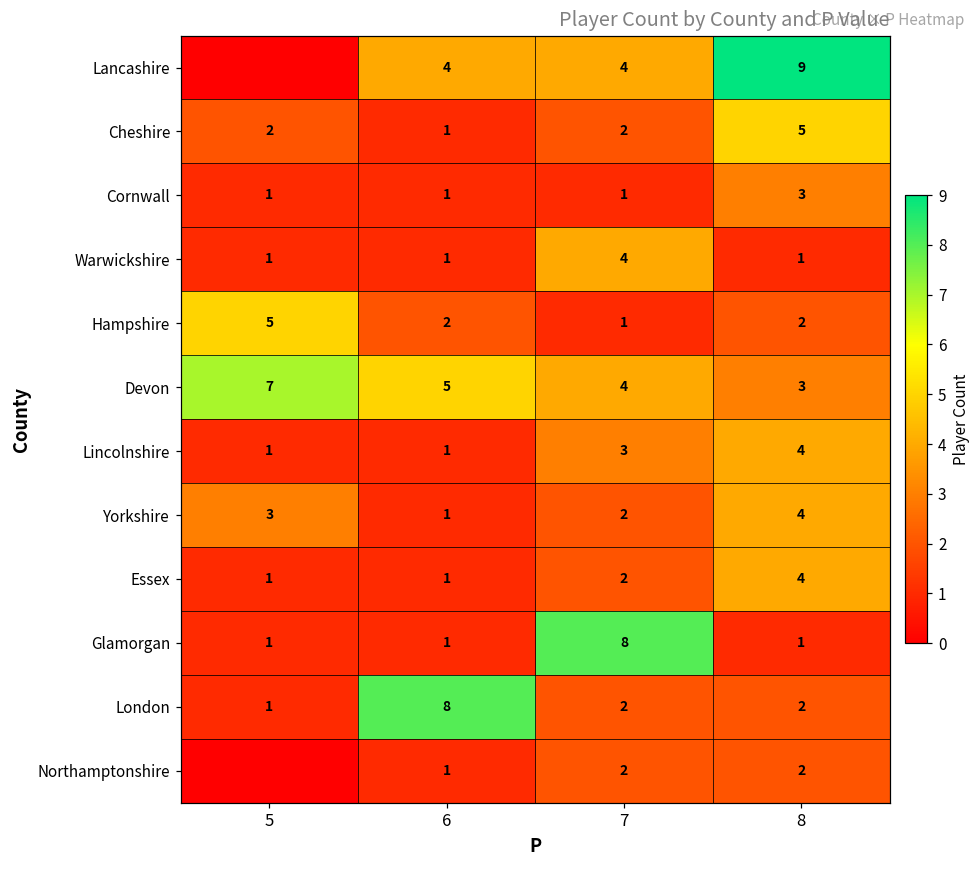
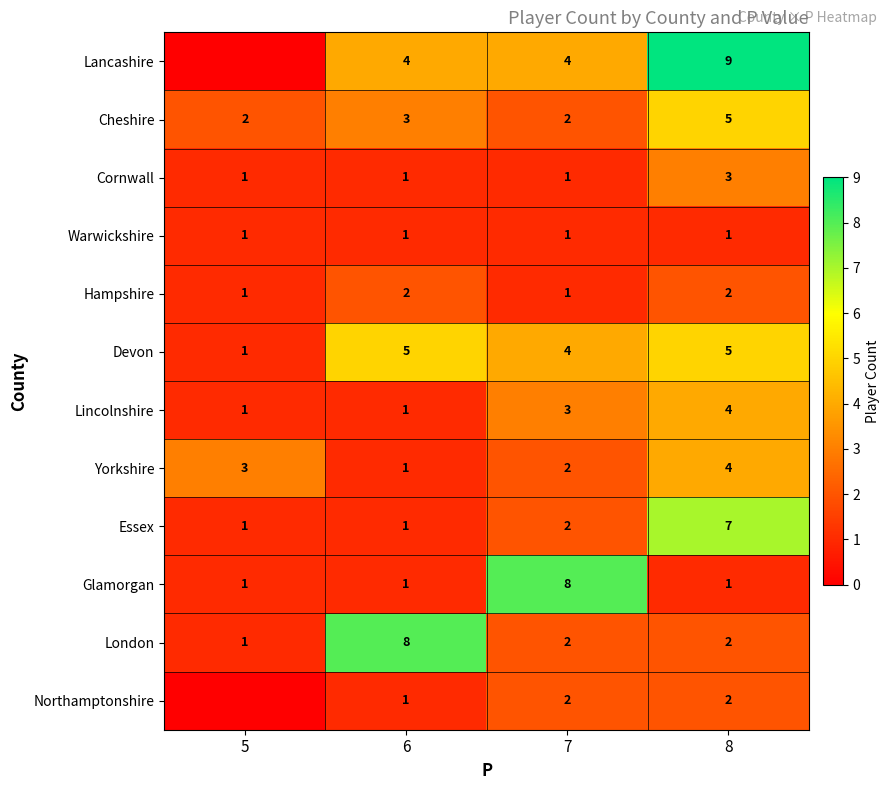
Cheshire, 6: 1 -> 3
Warwickshire, 7: 4 -> 1
Hampshire, 5: 5 -> 1
Devon, 5: 7 -> 1
Devon, 8: 3 -> 5
Essex, 8: 4 -> 7
